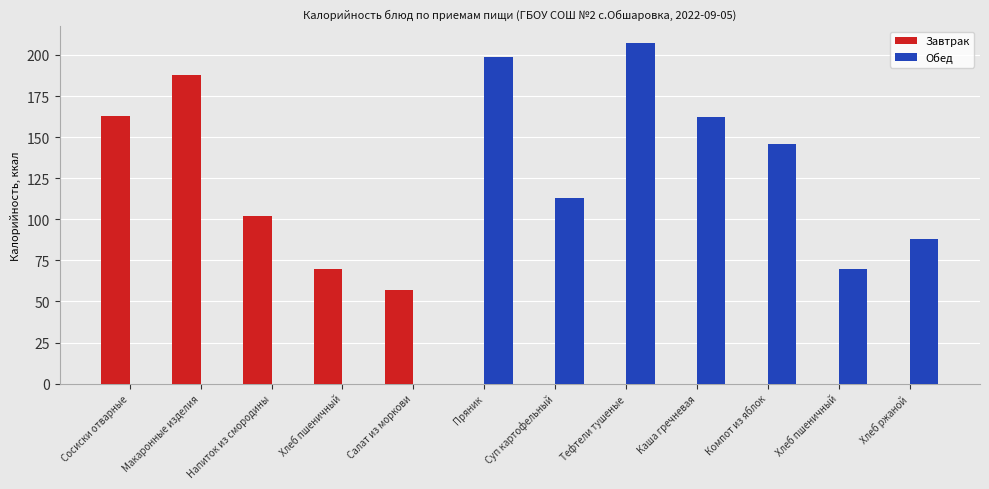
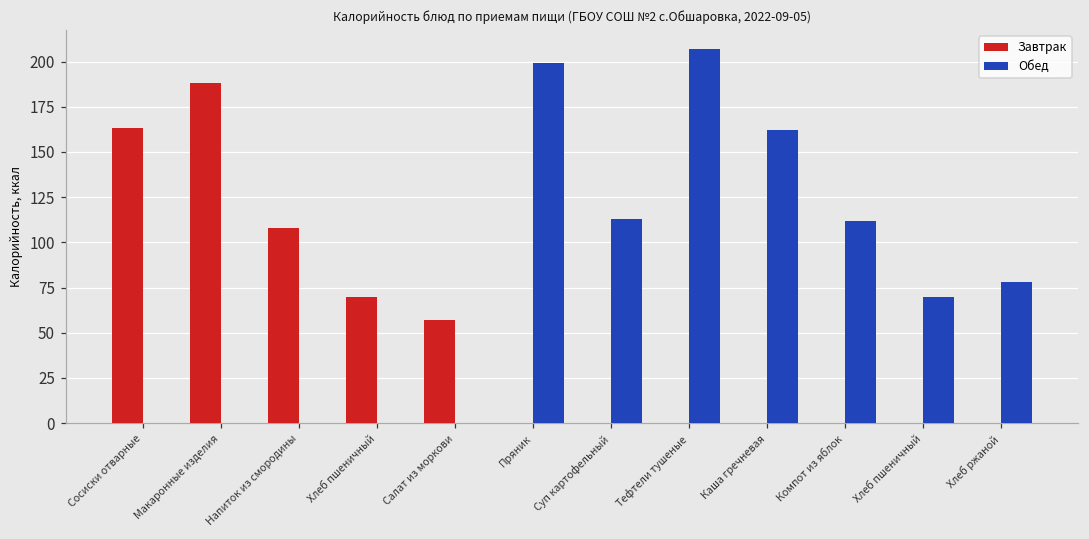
Завтрак, Напиток из смородины: 102 -> 108
Обед, Компот из яблок: 146 -> 112
Обед, Хлеб ржаной: 88 -> 78
